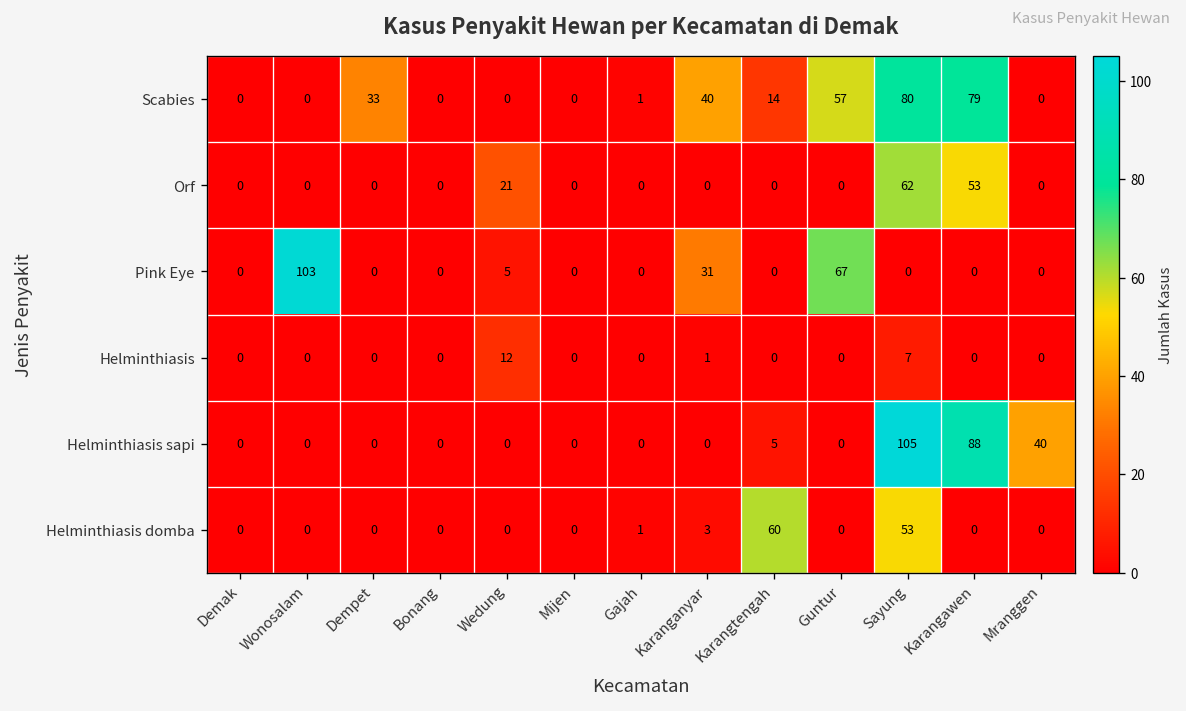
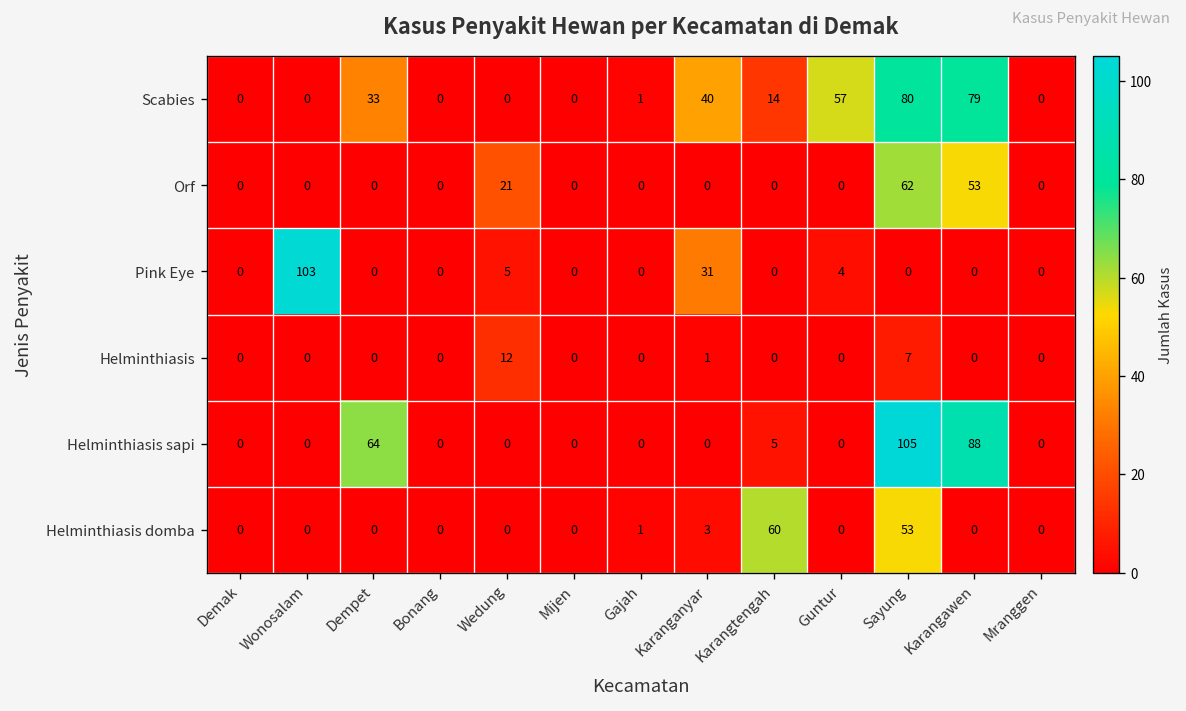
Pink Eye, Guntur: 67 -> 4
Helminthiasis sapi, Dempet: 0 -> 64
Helminthiasis sapi, Mranggen: 40 -> 0
